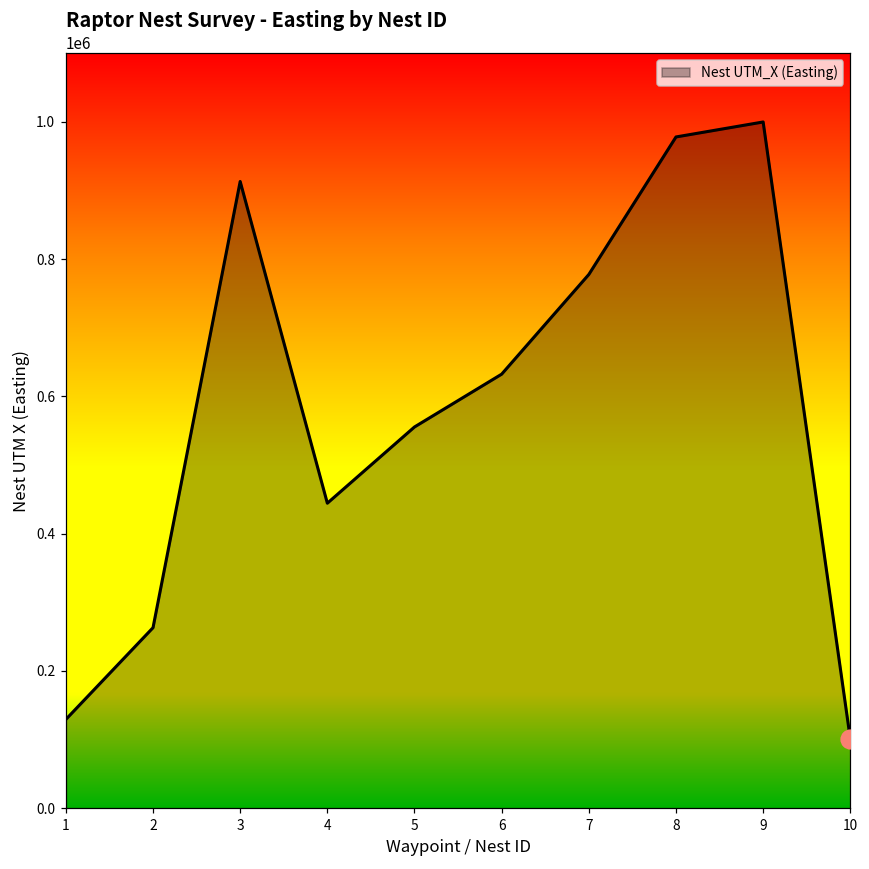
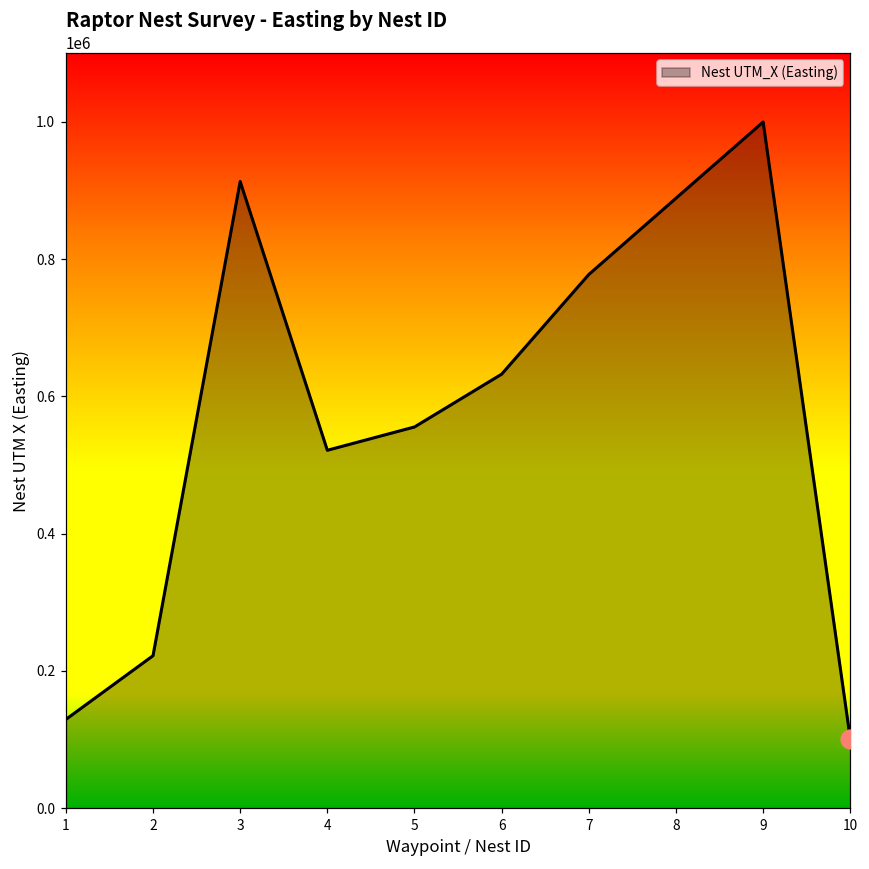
Nest UTM_X (Easting), 2: 260000 -> 220000
Nest UTM_X (Easting), 4: 440000 -> 520000
Nest UTM_X (Easting), 8: 980000 -> 890000
